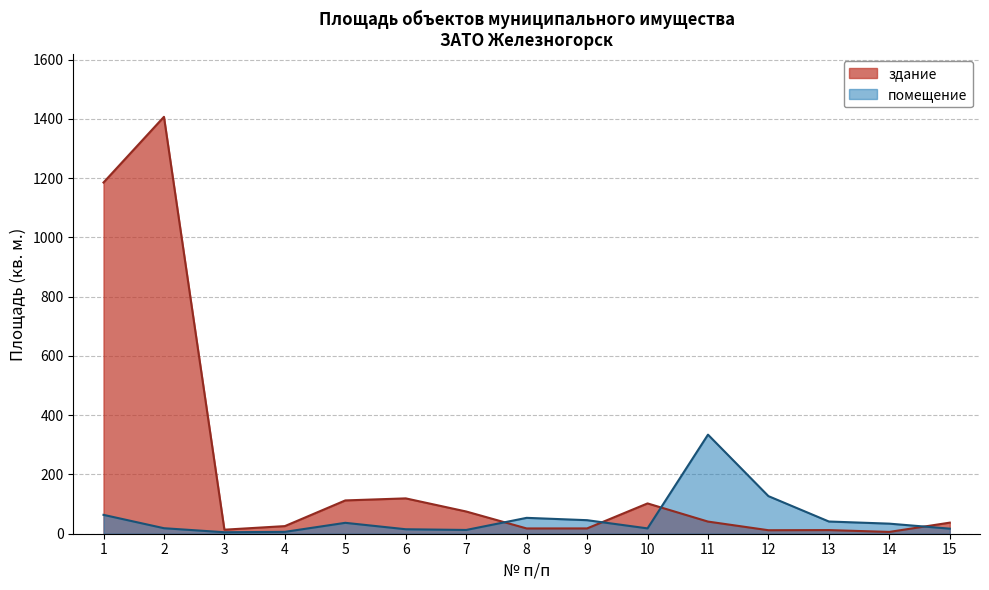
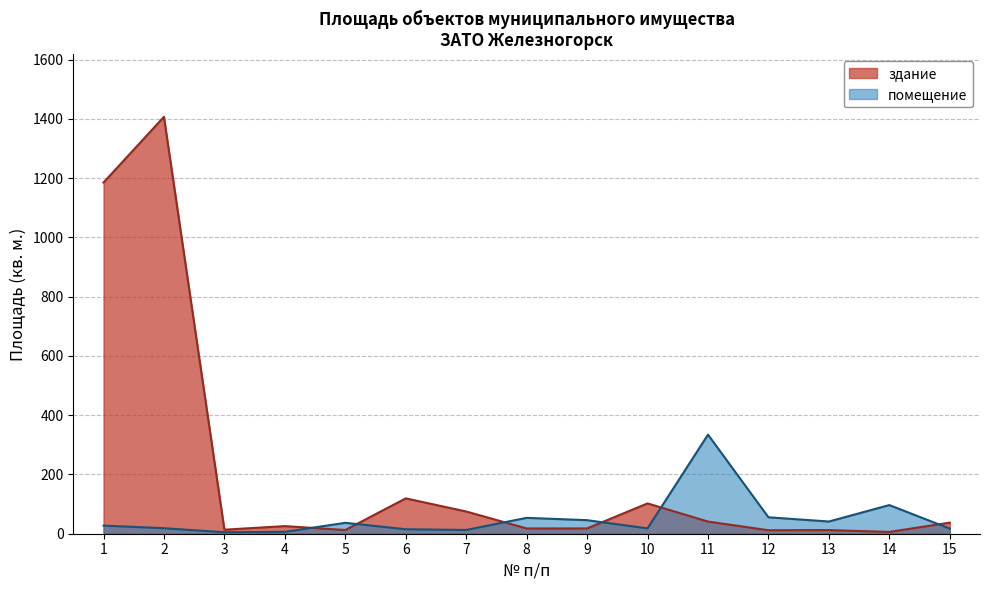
помещение, 1: 60 -> 30
здание, 5: 110 -> 10
помещение, 12: 130 -> 60
помещение, 14: 30 -> 100
